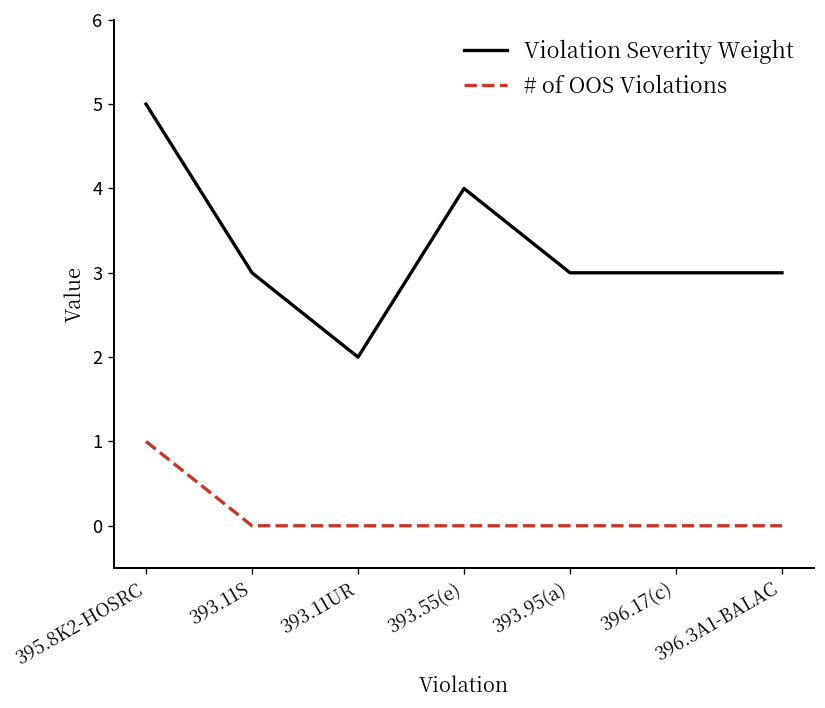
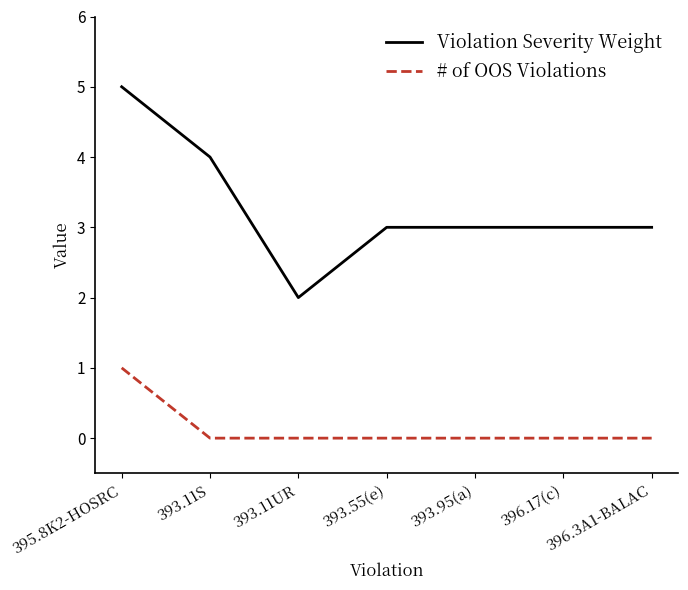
Violation Severity Weight, 393.11S: 3 -> 4
Violation Severity Weight, 393.55(e): 4 -> 3
